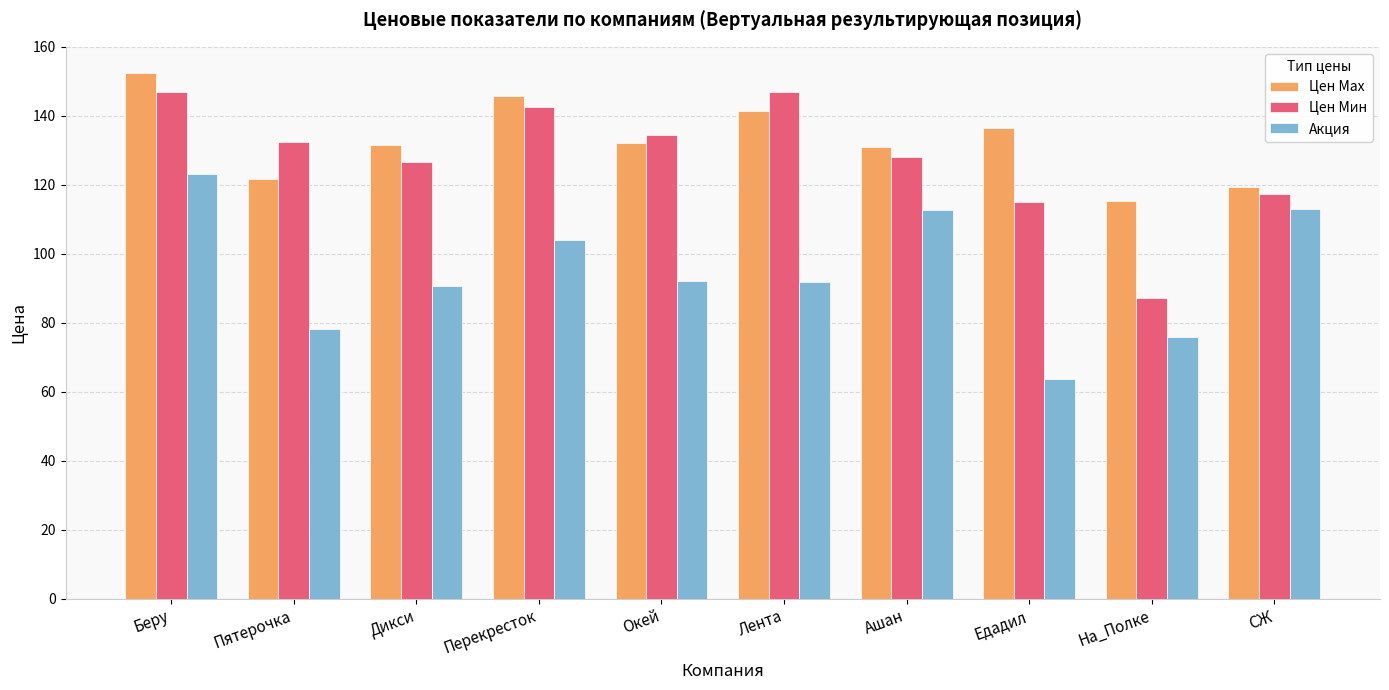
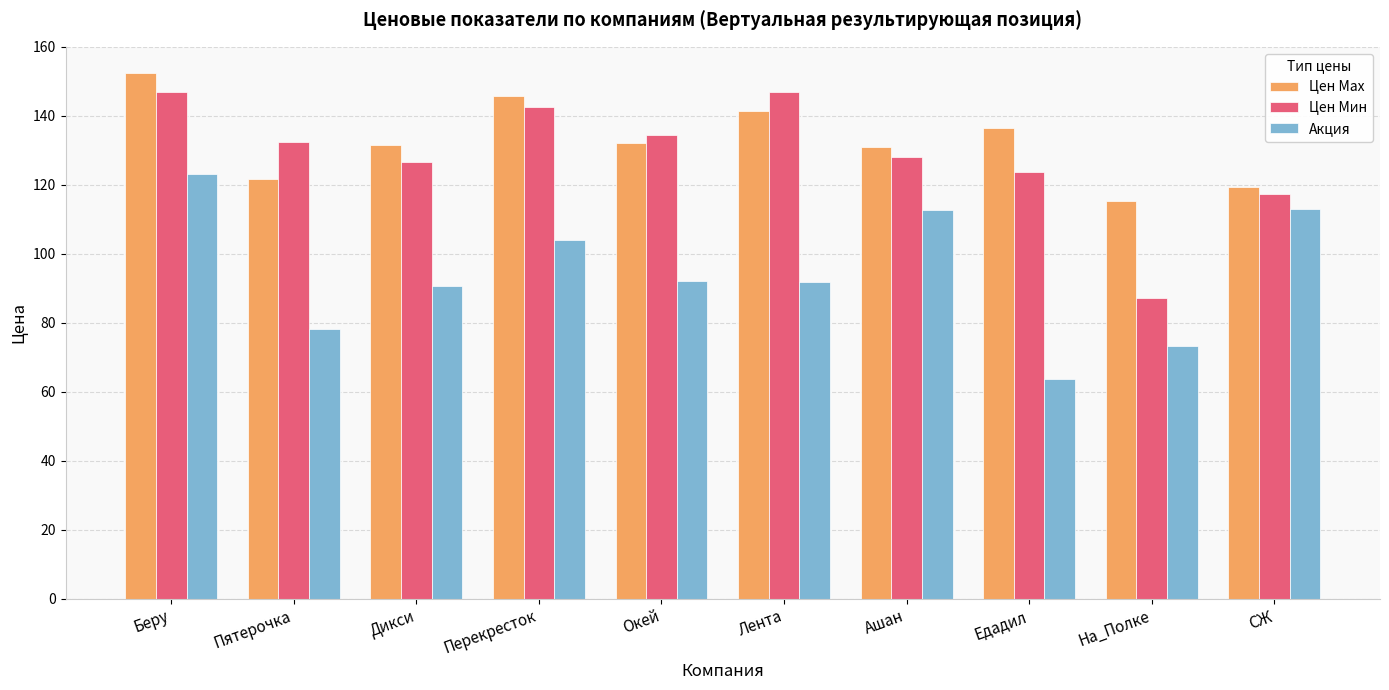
Цен Мин, Едадил: 115 -> 124
Акция, На_Полке: 76 -> 73
